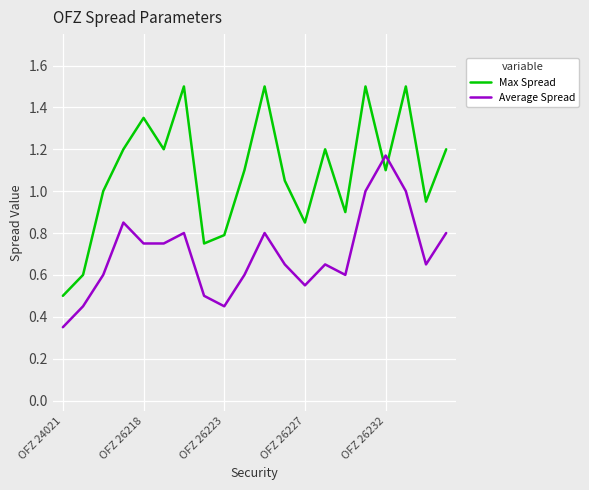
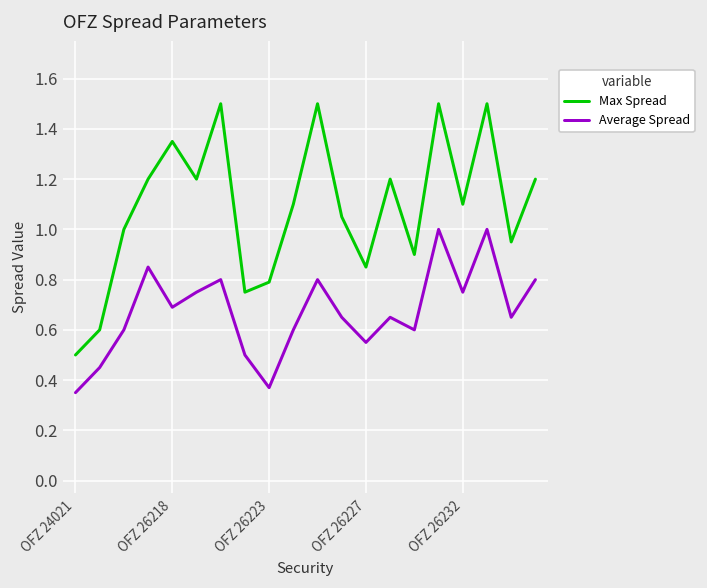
Average Spread, OFZ 26218: 0.75 -> 0.69
Average Spread, OFZ 26223: 0.45 -> 0.37
Average Spread, OFZ 26232: 1.17 -> 0.75
